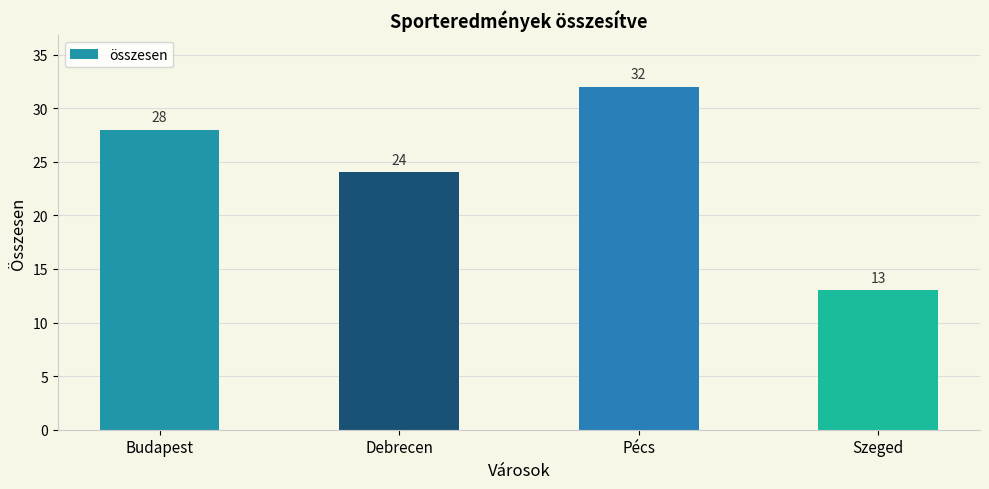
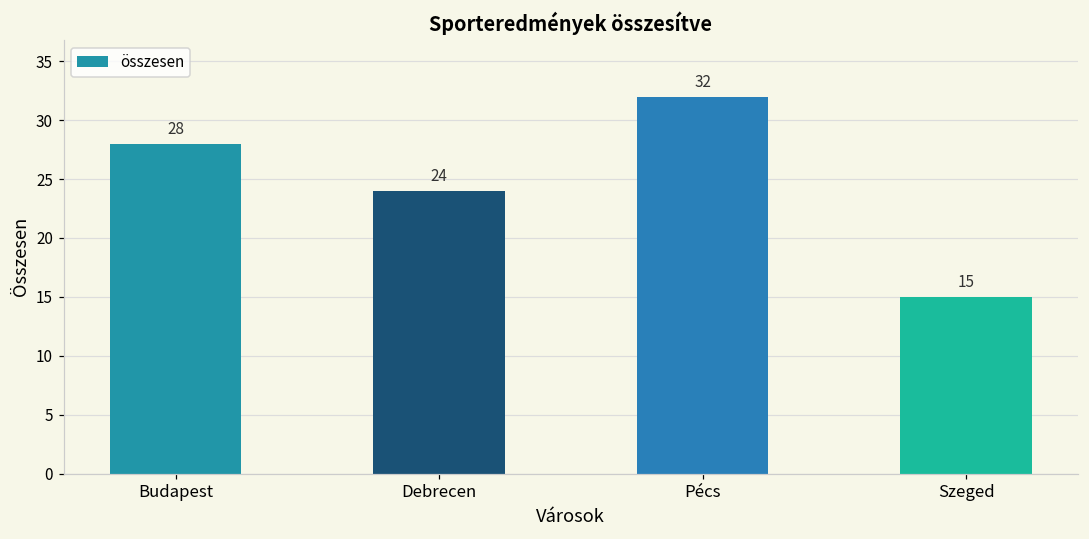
Szeged: 13 -> 15
